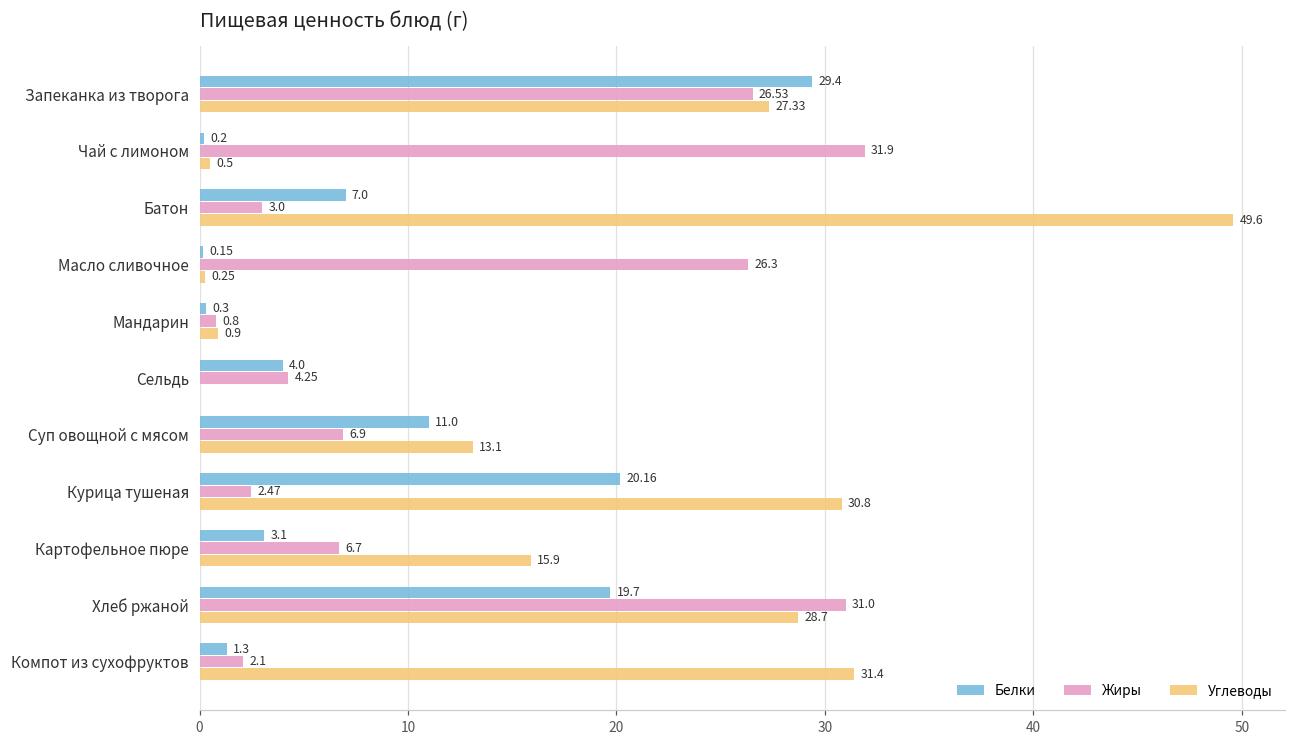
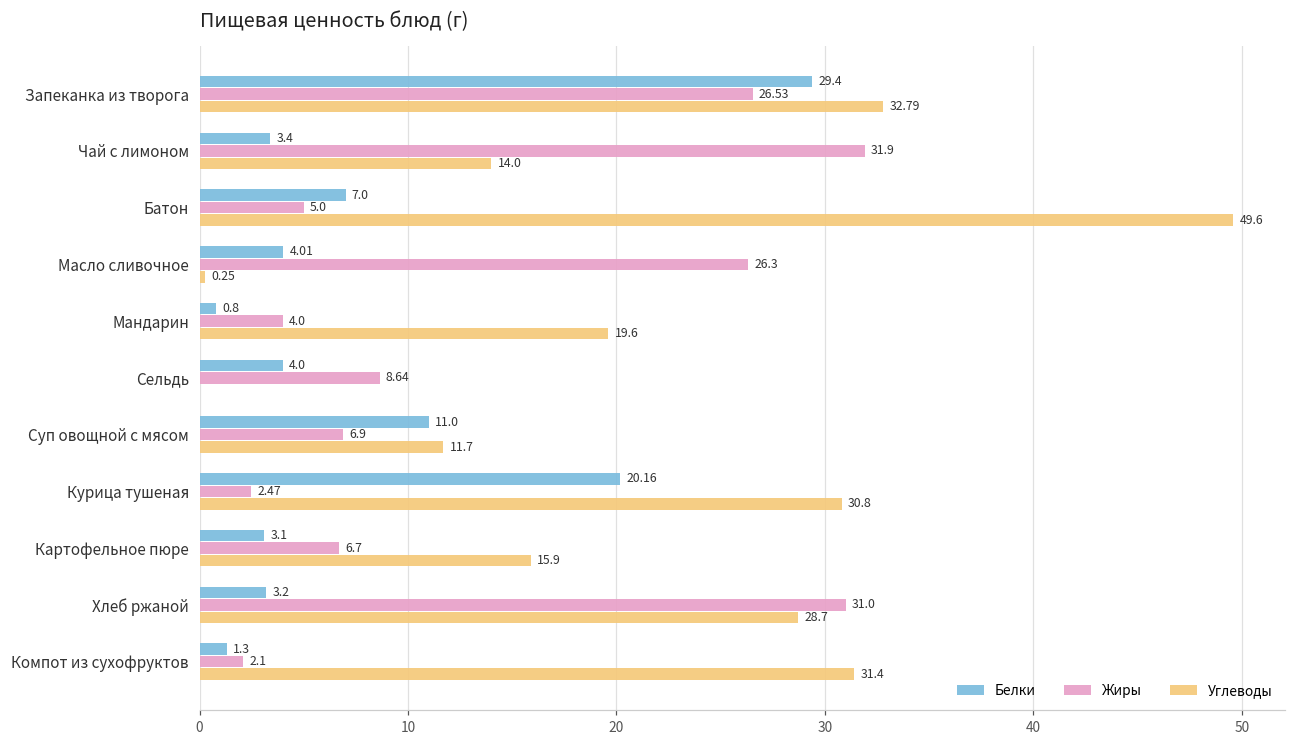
Углеводы, Запеканка из творога: 27.33 -> 32.79
Белки, Чай с лимоном: 0.2 -> 3.4
Углеводы, Чай с лимоном: 0.5 -> 14.0
Жиры, Батон: 3.0 -> 5.0
Белки, Масло сливочное: 0.15 -> 4.01
Белки, Мандарин: 0.3 -> 0.8
Жиры, Мандарин: 0.8 -> 4.0
Углеводы, Мандарин: 0.9 -> 19.6
Жиры, Сельдь: 4.25 -> 8.64
Углеводы, Суп овощной с мясом: 13.1 -> 11.7
Белки, Хлеб ржаной: 19.7 -> 3.2
